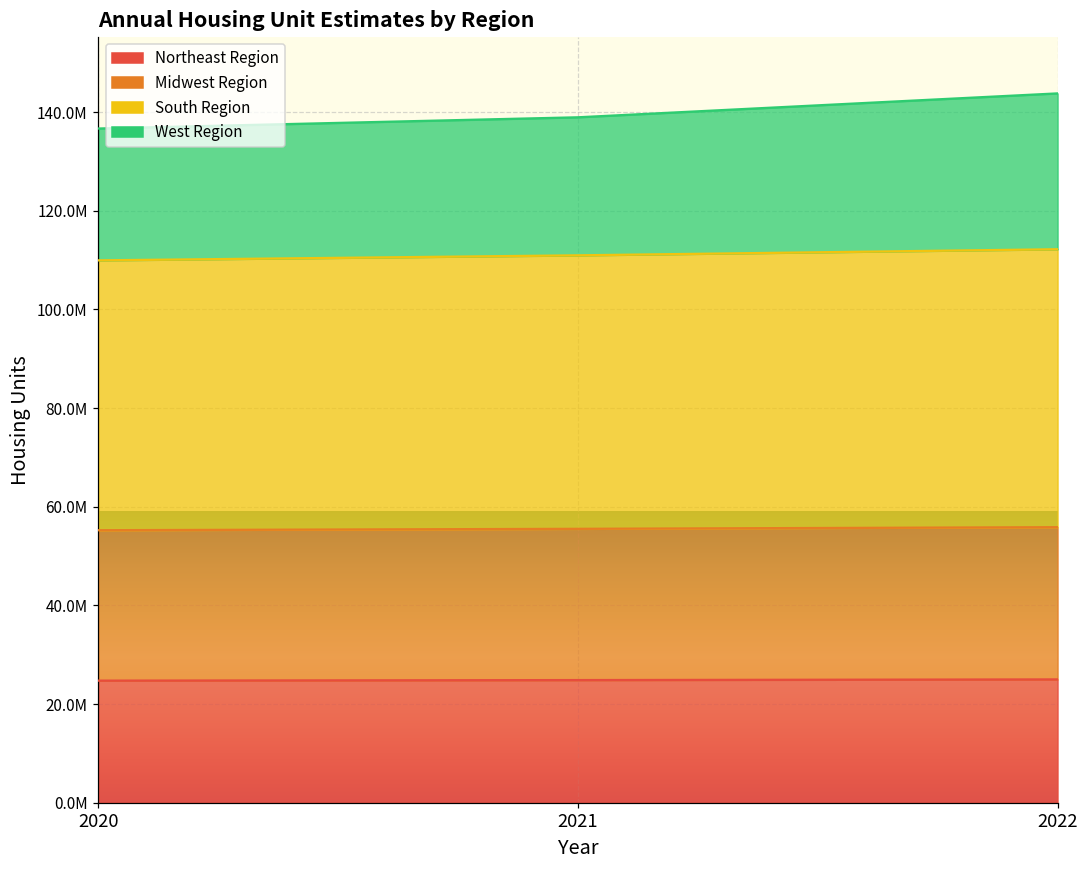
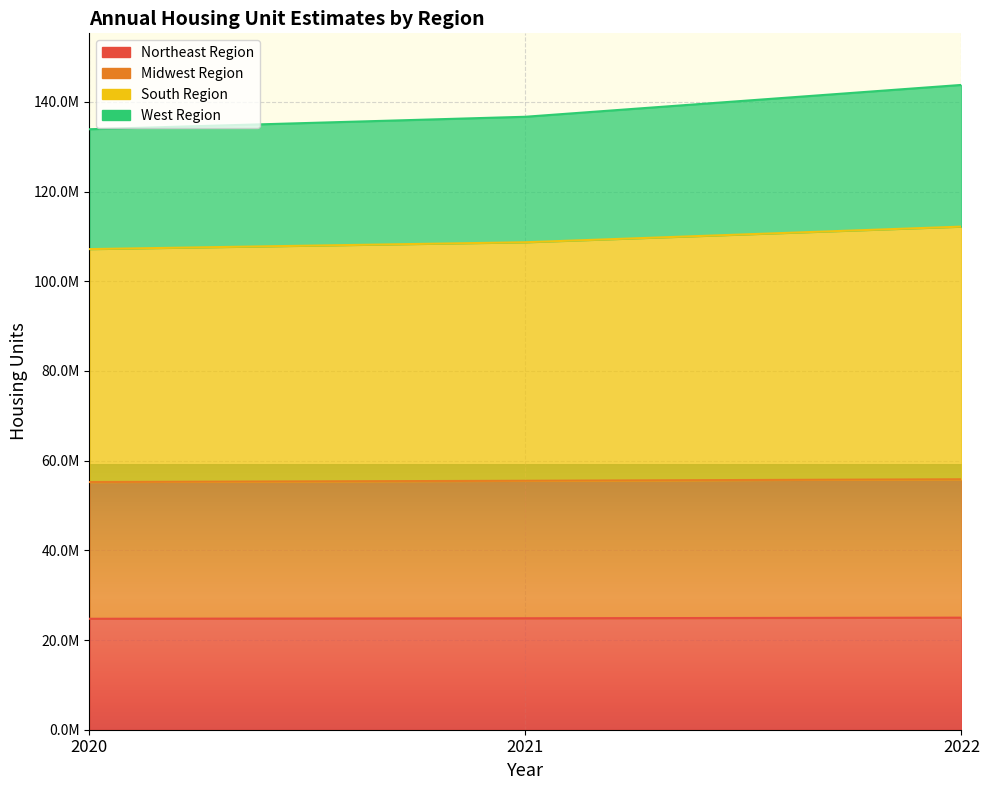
South Region, 2020: 55000000 -> 52000000
South Region, 2021: 55000000 -> 53000000
